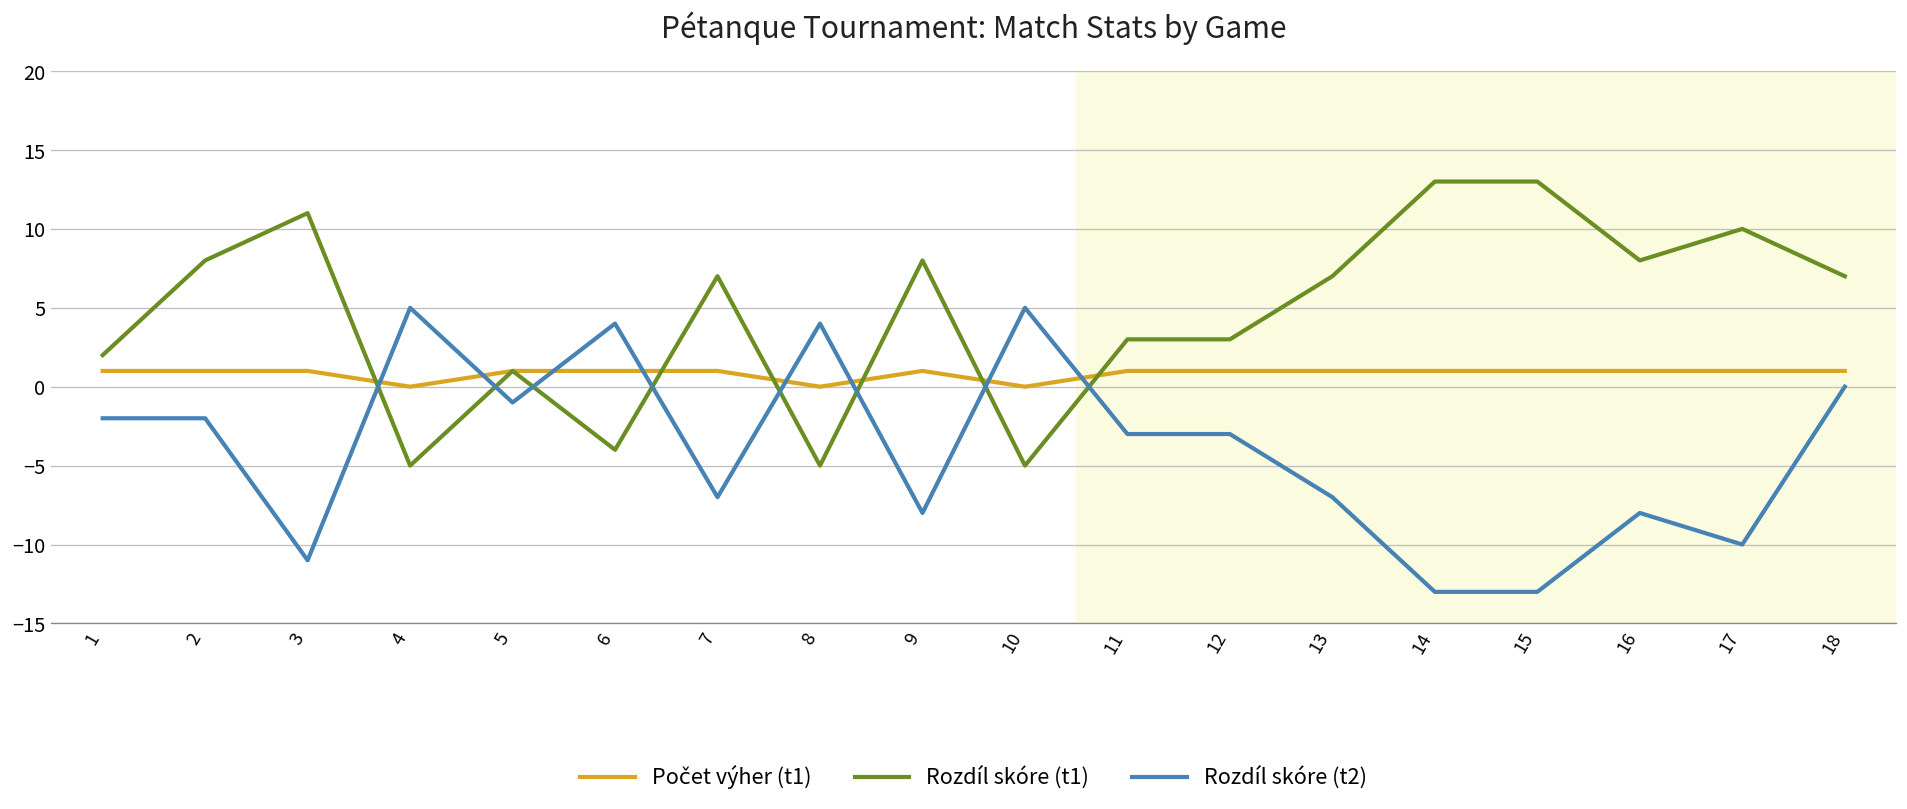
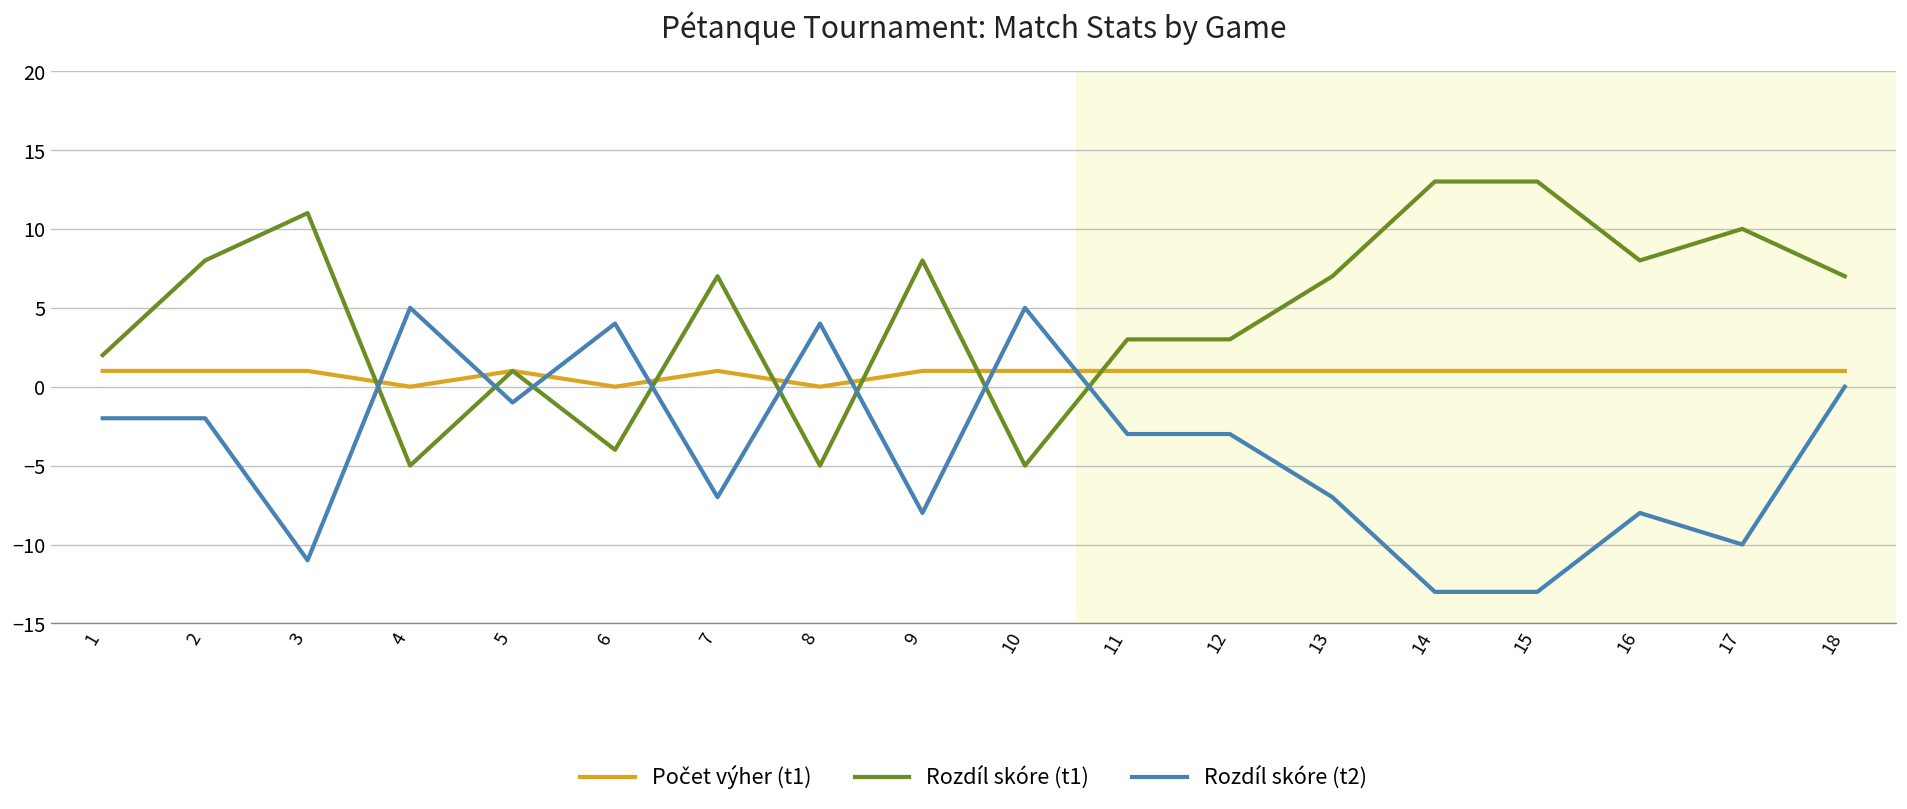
Počet výher (t1), 6: 1 -> 0
Počet výher (t1), 10: 0 -> 1
